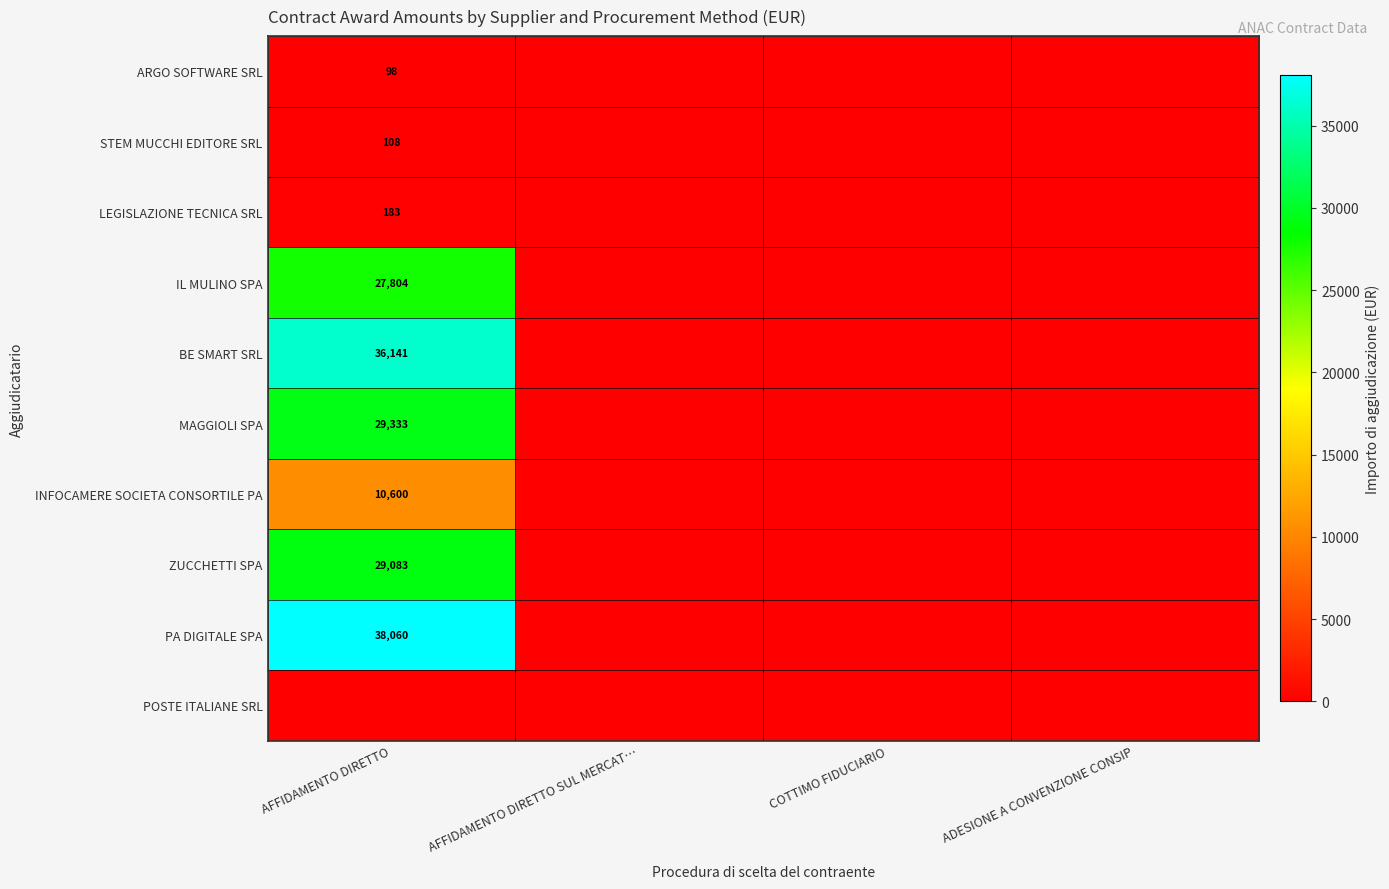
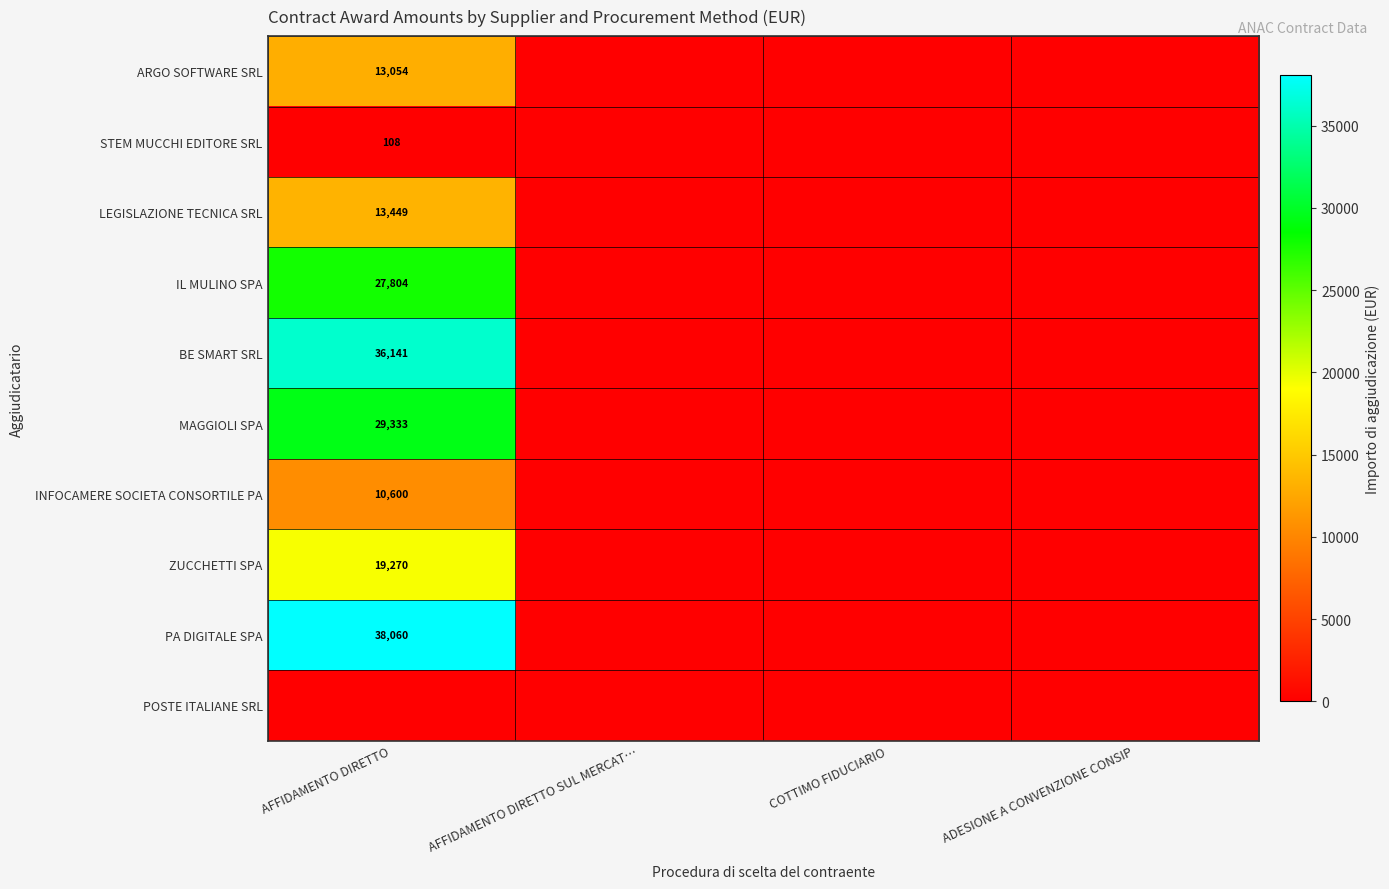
ARGO SOFTWARE SRL, AFFIDAMENTO DIRETTO: 98 -> 13,054
LEGISLAZIONE TECNICA SRL, AFFIDAMENTO DIRETTO: 183 -> 13,449
ZUCCHETTI SPA, AFFIDAMENTO DIRETTO: 29,083 -> 19,270
